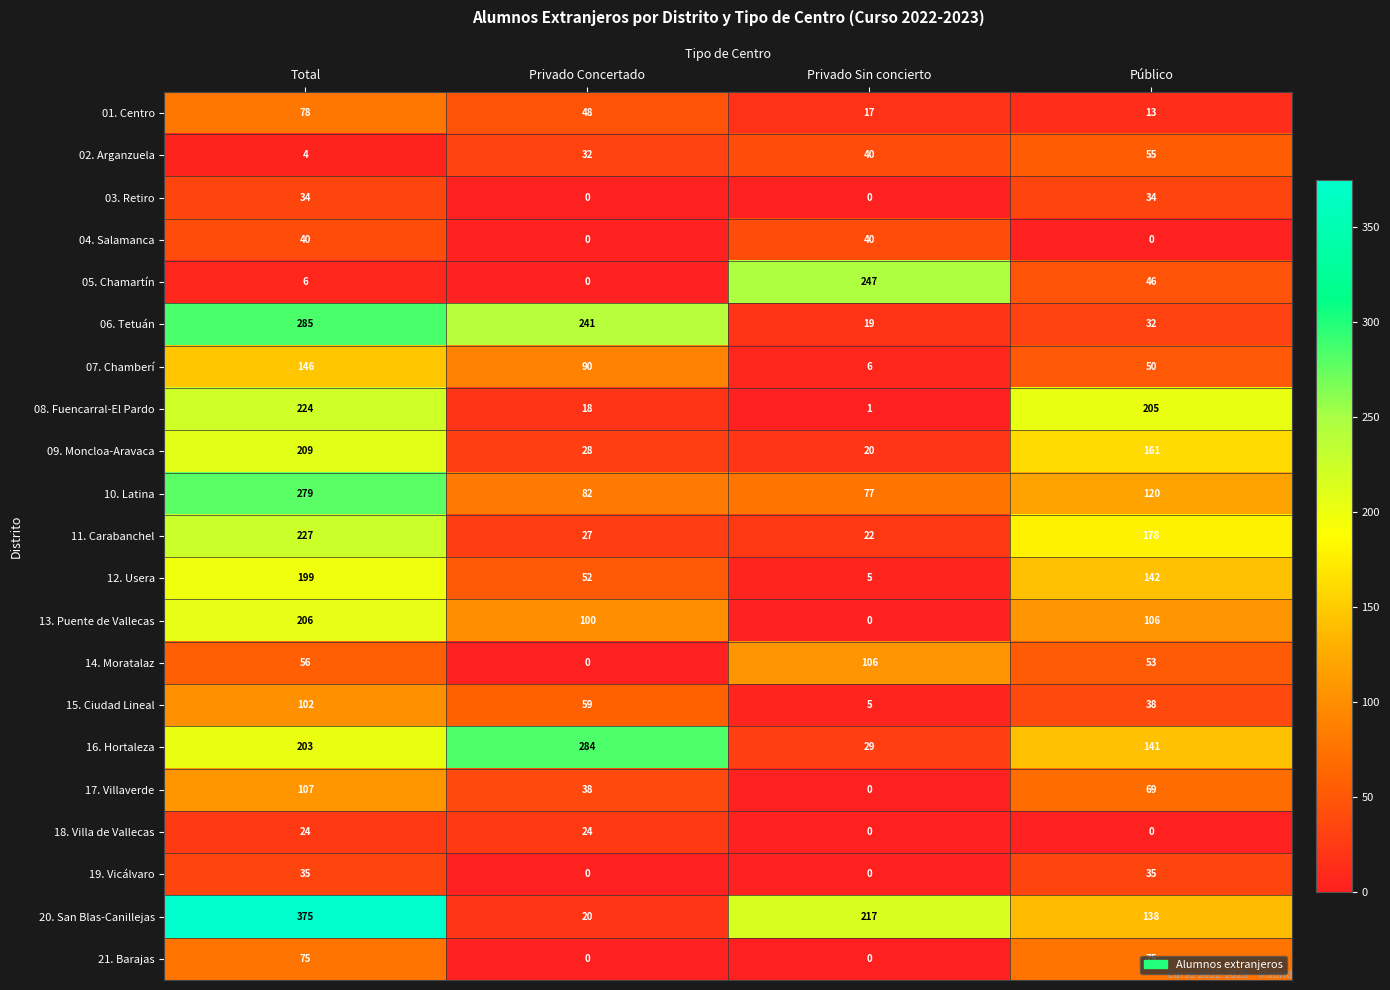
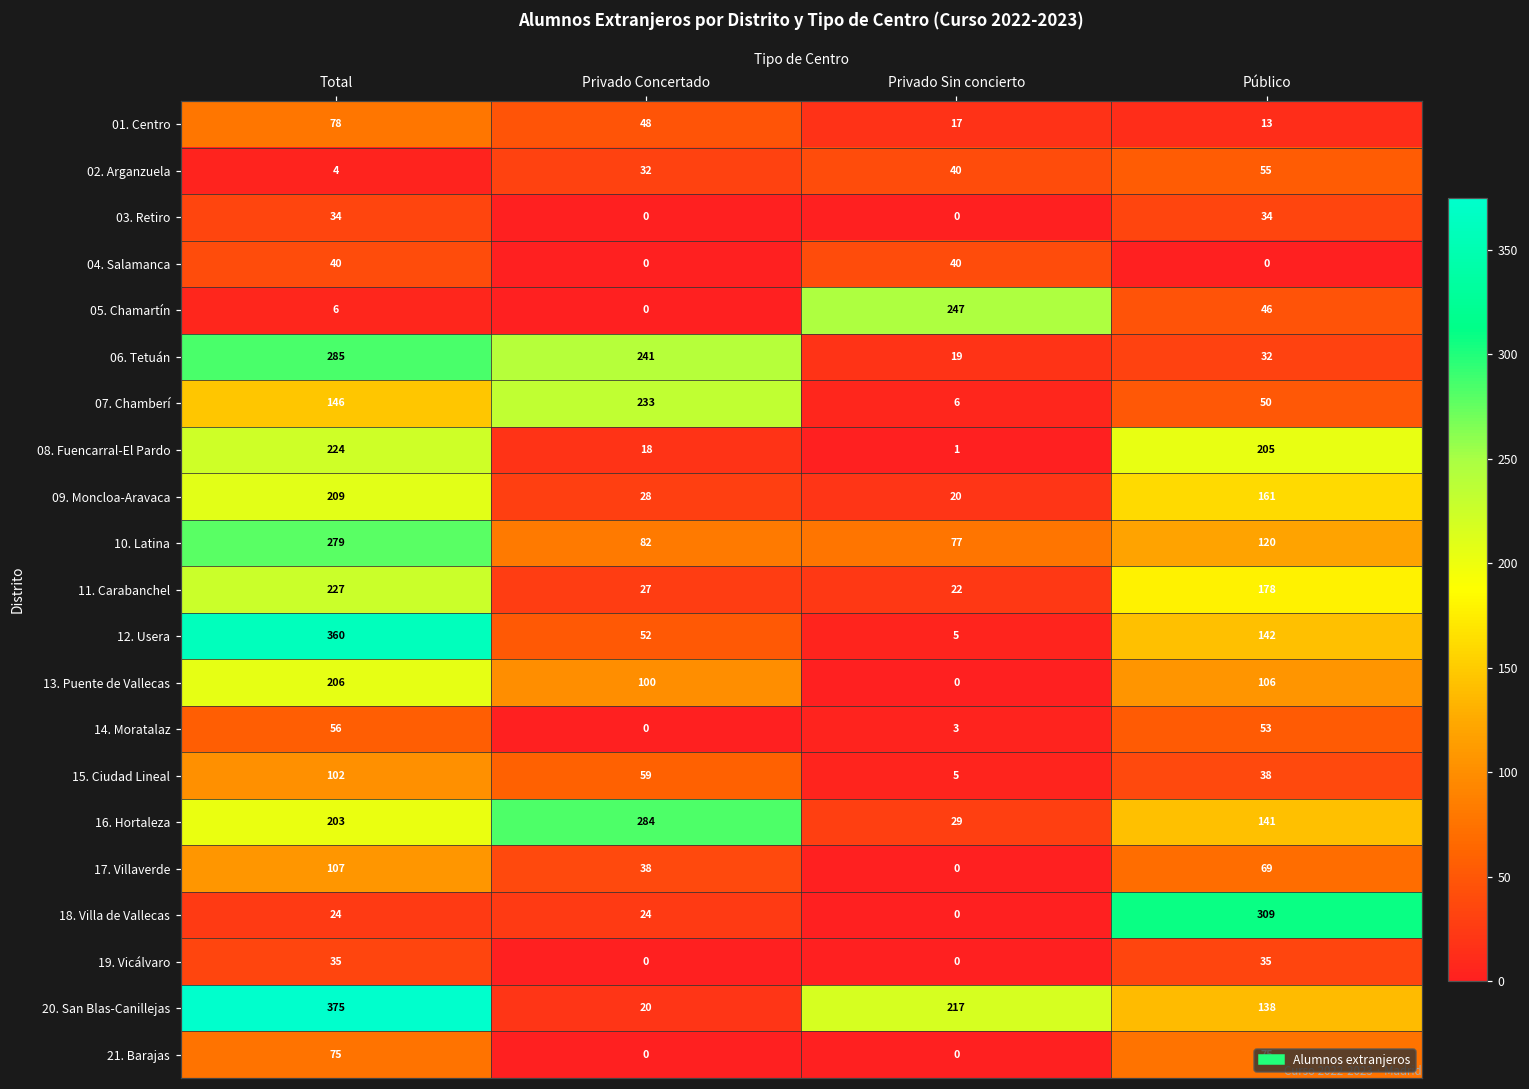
07. Chamberí, Privado Concertado: 90 -> 233
12. Usera, Total: 199 -> 360
14. Moratalaz, Privado Sin concierto: 106 -> 3
18. Villa de Vallecas, Público: 0 -> 309
